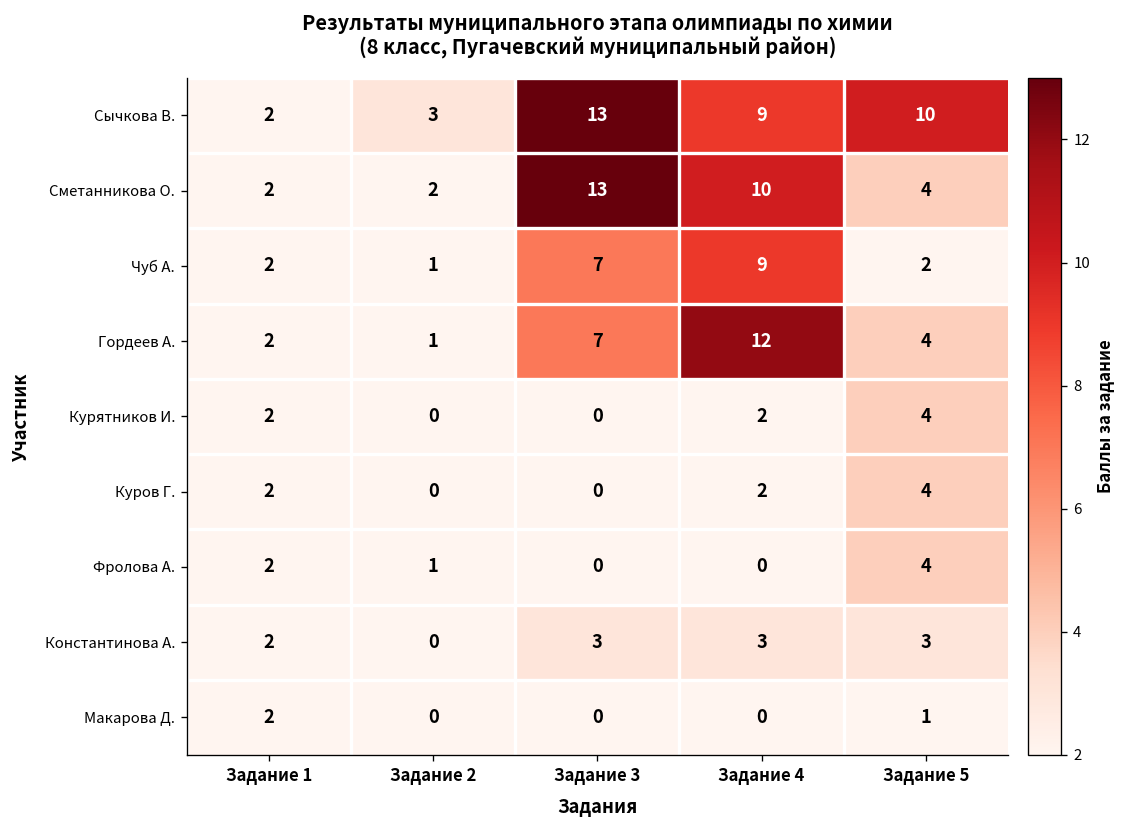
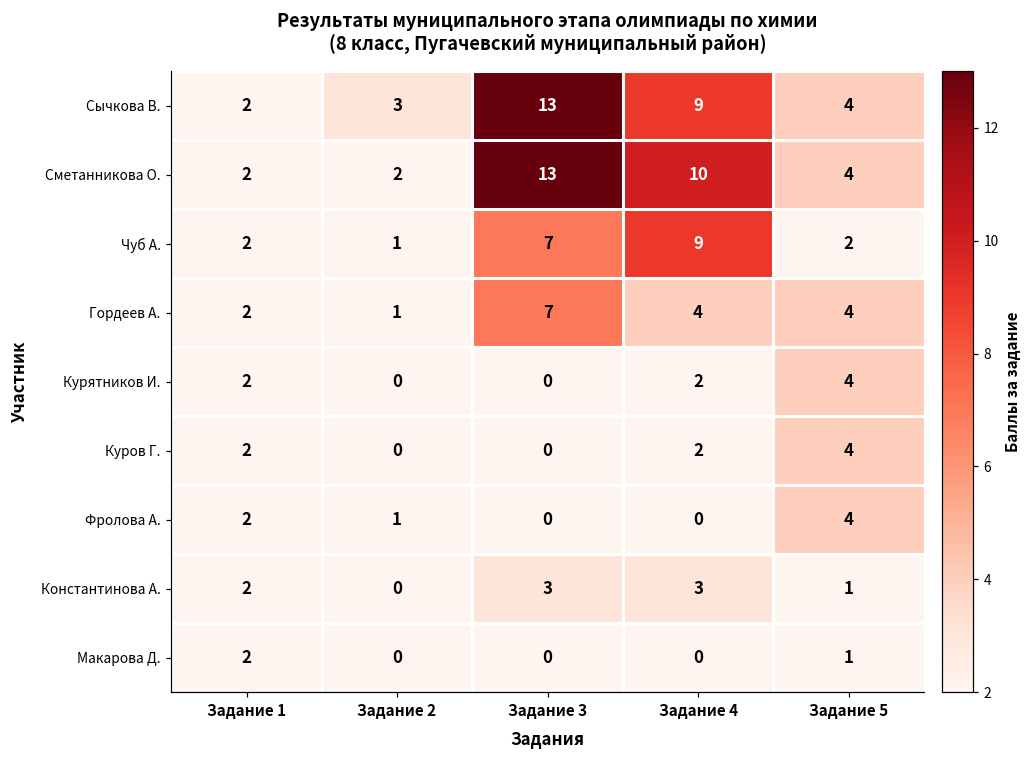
Сычкова В., Задание 5: 10 -> 4
Гордеев А., Задание 4: 12 -> 4
Константинова А., Задание 5: 3 -> 1
